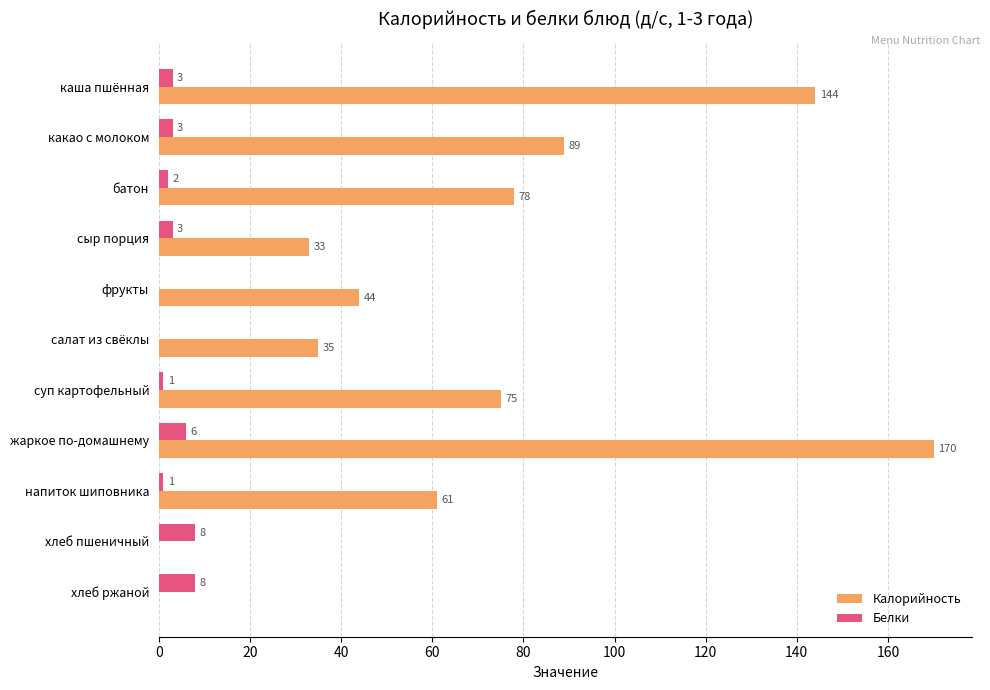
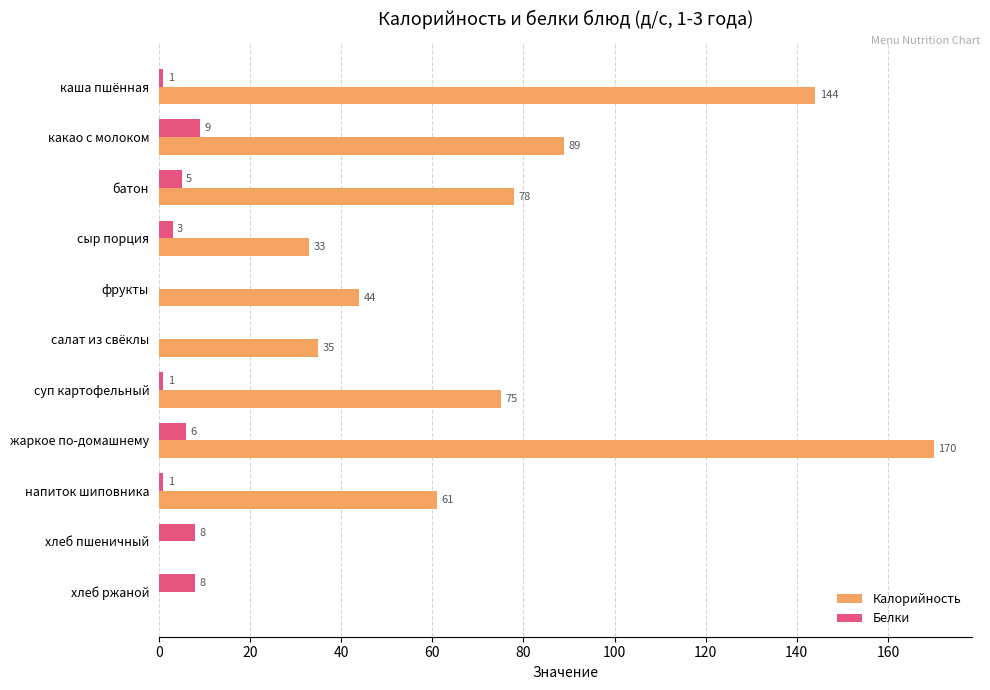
Белки, каша пшённая: 3 -> 1
Белки, какао с молоком: 3 -> 9
Белки, батон: 2 -> 5
